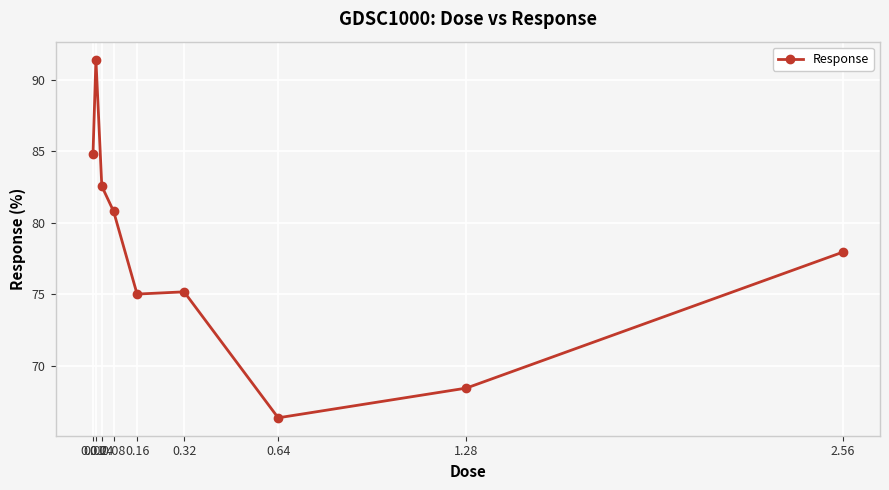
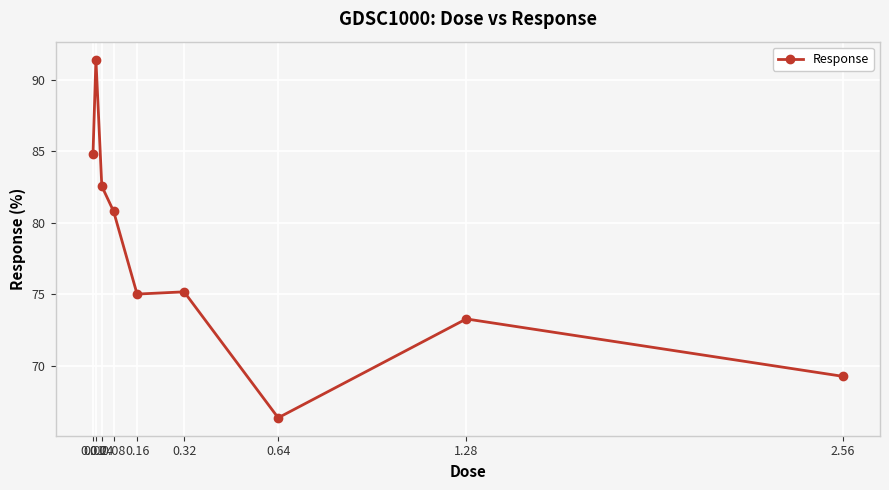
1.28: 68.5 -> 73.3
2.56: 77.9 -> 69.3
